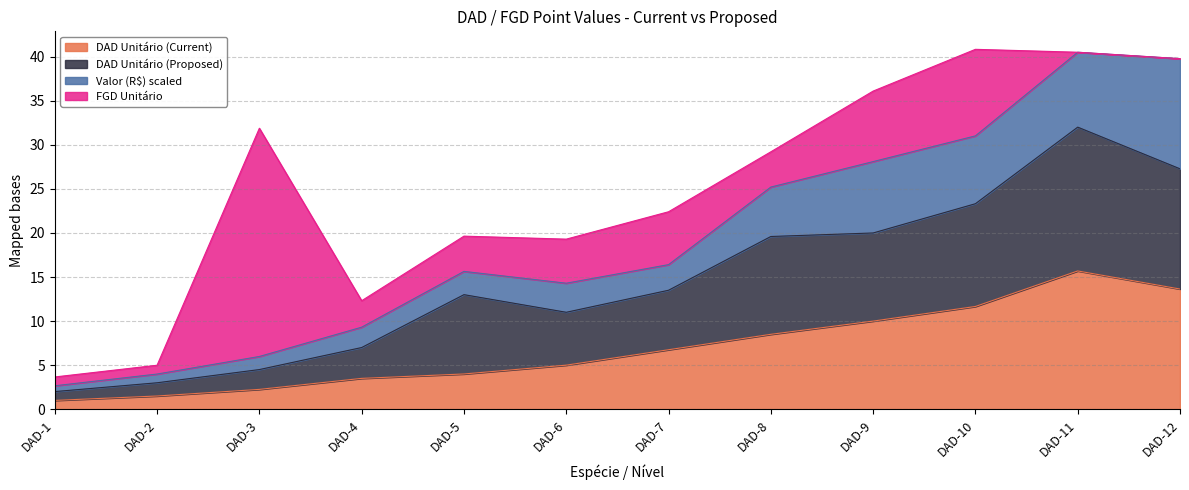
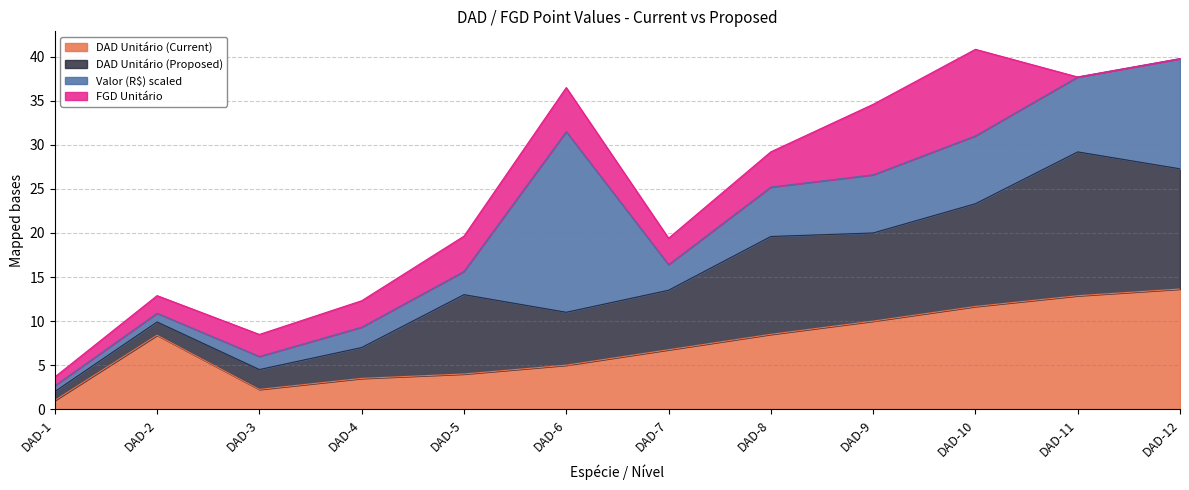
DAD Unitário (Current), DAD-2: 2 -> 8
FGD Unitário, DAD-2: 1 -> 2
FGD Unitário, DAD-3: 26 -> 2
Valor (R$) scaled, DAD-6: 3 -> 21
FGD Unitário, DAD-7: 6 -> 3
Valor (R$) scaled, DAD-9: 8 -> 7
DAD Unitário (Current), DAD-11: 16 -> 13
